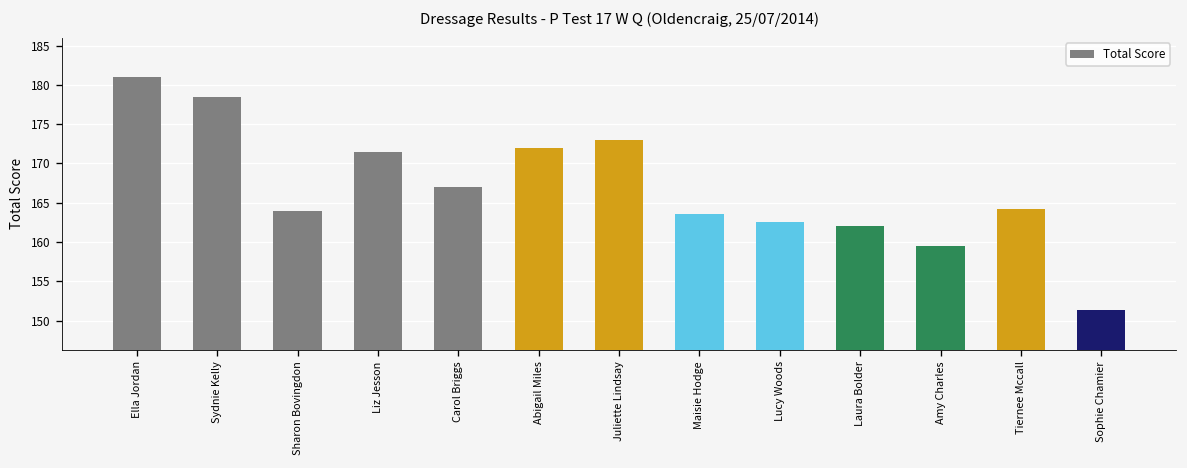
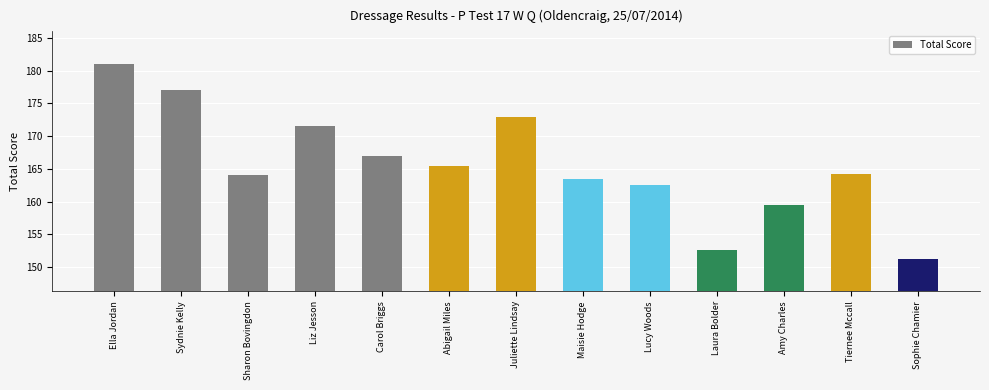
Sydnie Kelly: 179 -> 177
Abigail Miles: 172 -> 166
Laura Bolder: 162 -> 153
